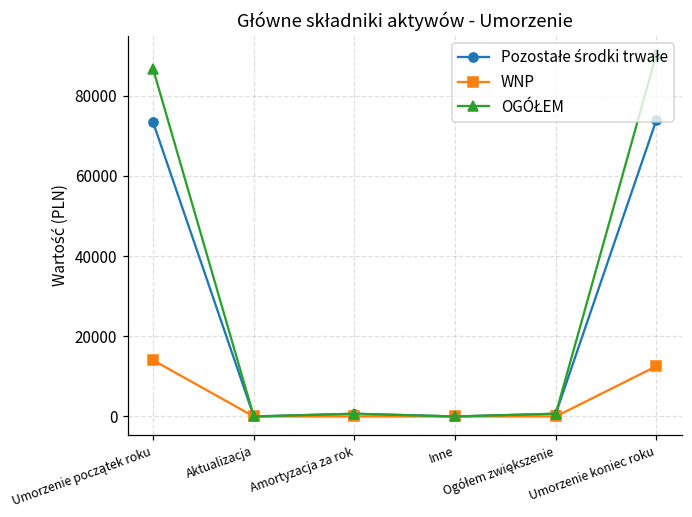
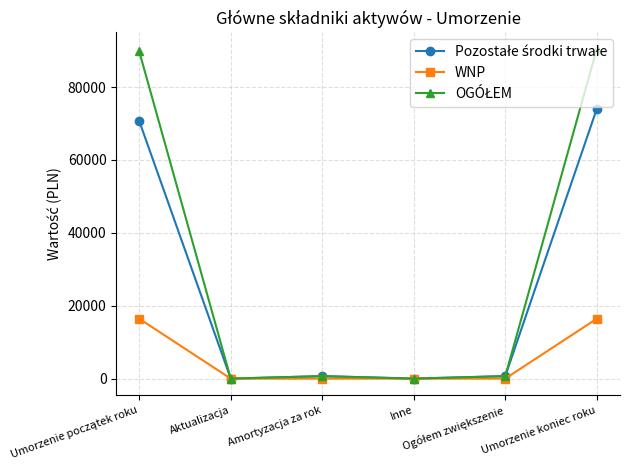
Pozostałe środki trwałe, Umorzenie początek roku: 73000 -> 71000
WNP, Umorzenie początek roku: 14000 -> 16000
OGÓŁEM, Umorzenie początek roku: 87000 -> 90000
WNP, Umorzenie koniec roku: 13000 -> 16000
